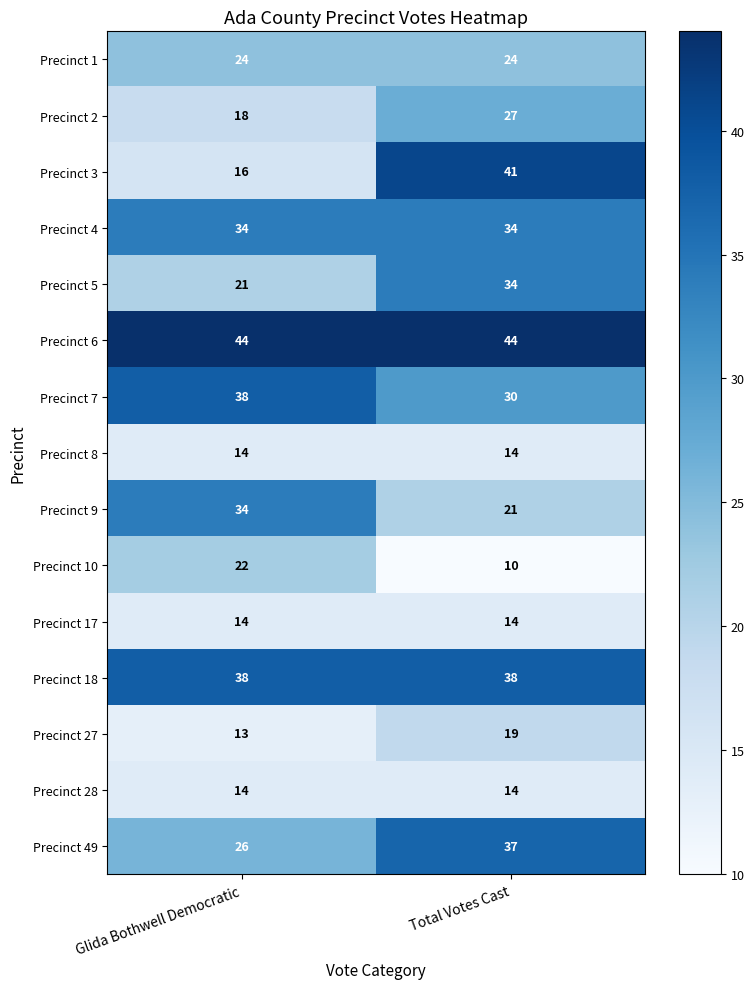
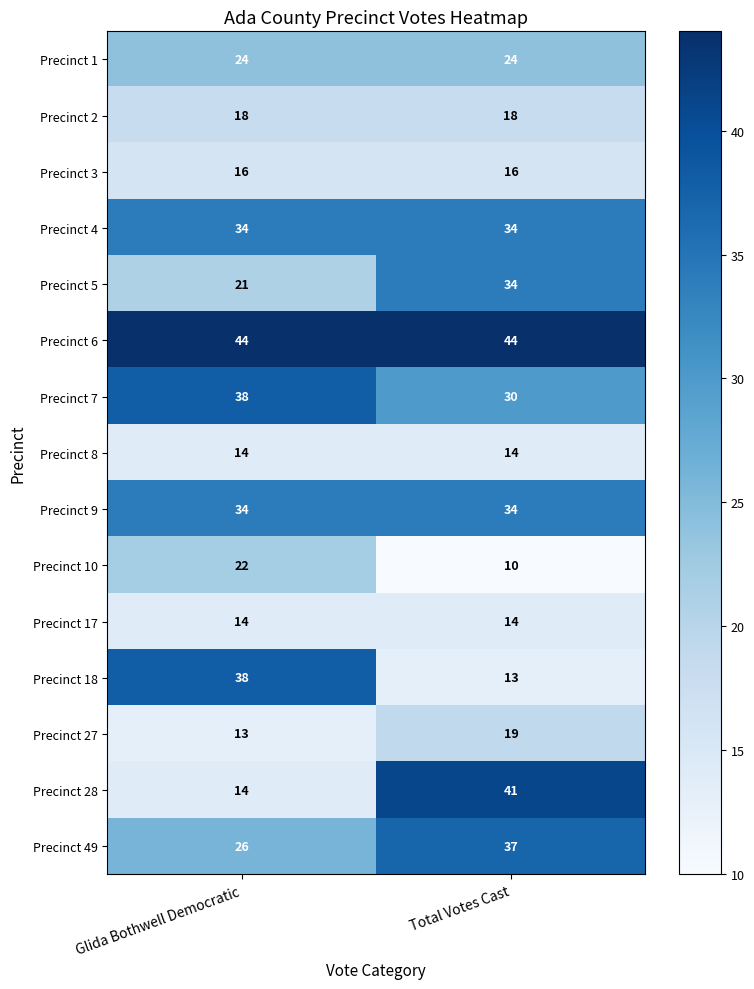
Precinct 2, Total Votes Cast: 27 -> 18
Precinct 3, Total Votes Cast: 41 -> 16
Precinct 9, Total Votes Cast: 21 -> 34
Precinct 18, Total Votes Cast: 38 -> 13
Precinct 28, Total Votes Cast: 14 -> 41
